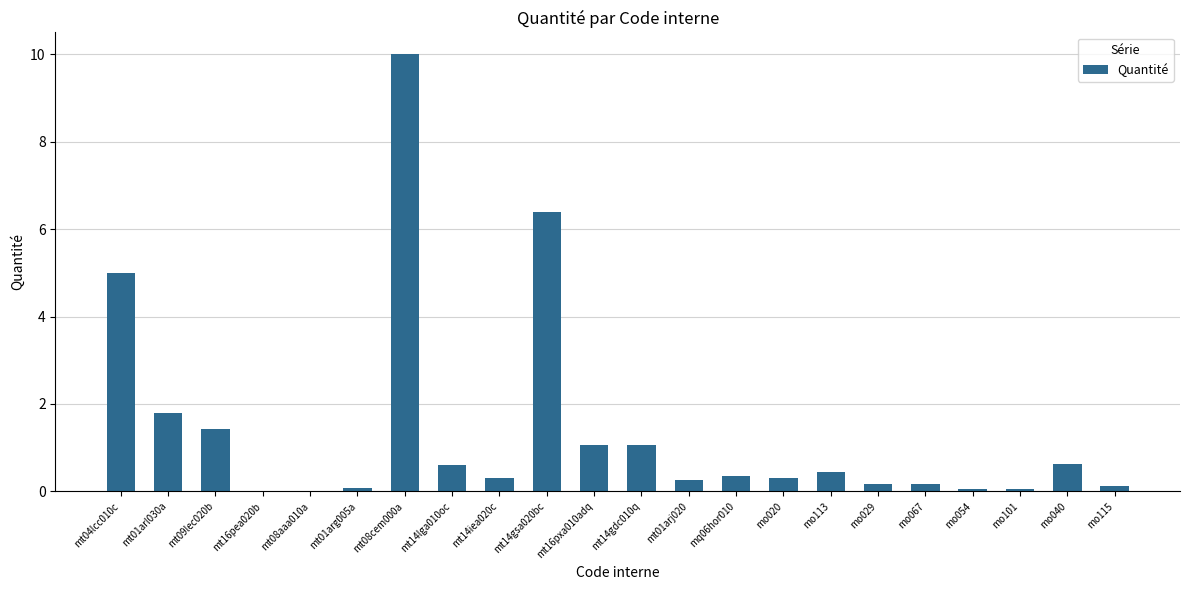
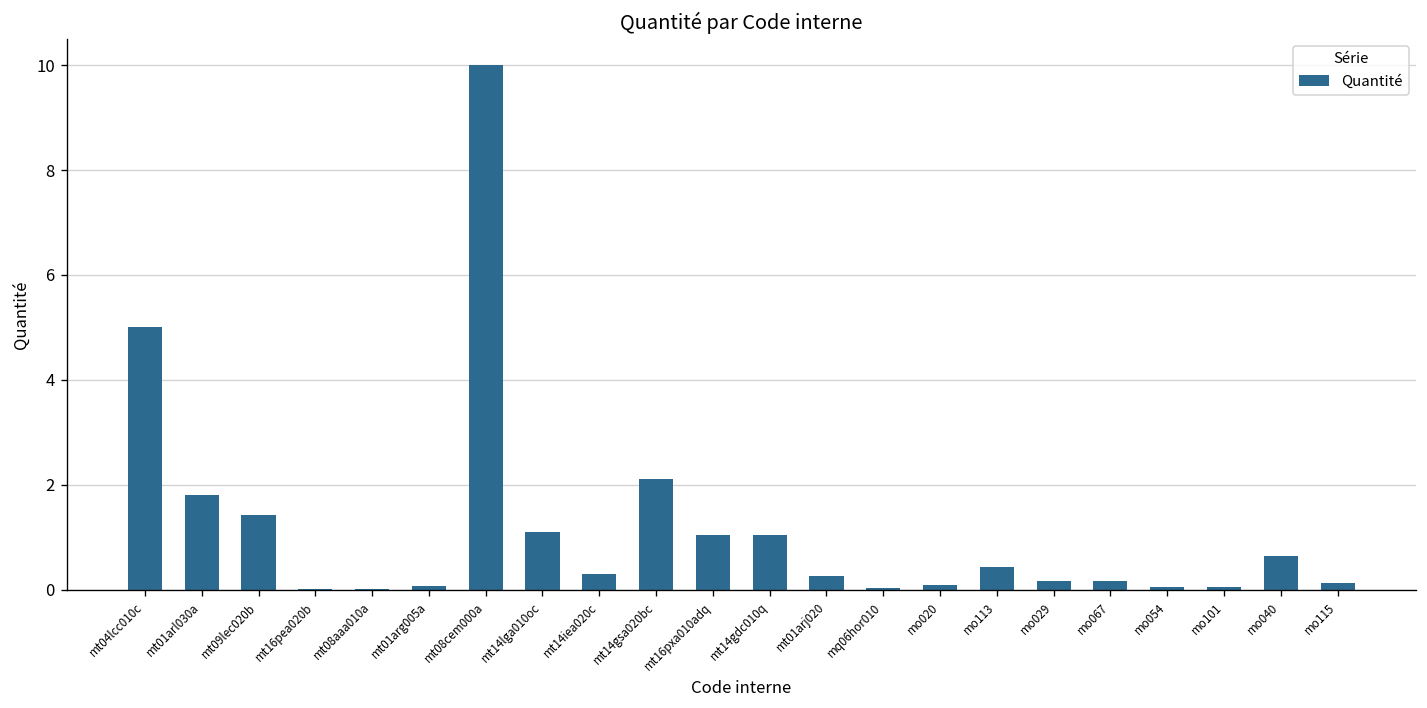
mt14lga010oc: 0.6 -> 1.1
mt14gsa020bc: 6.4 -> 2.1
mq06hor010: 0.4 -> 0.0
mo020: 0.3 -> 0.1
